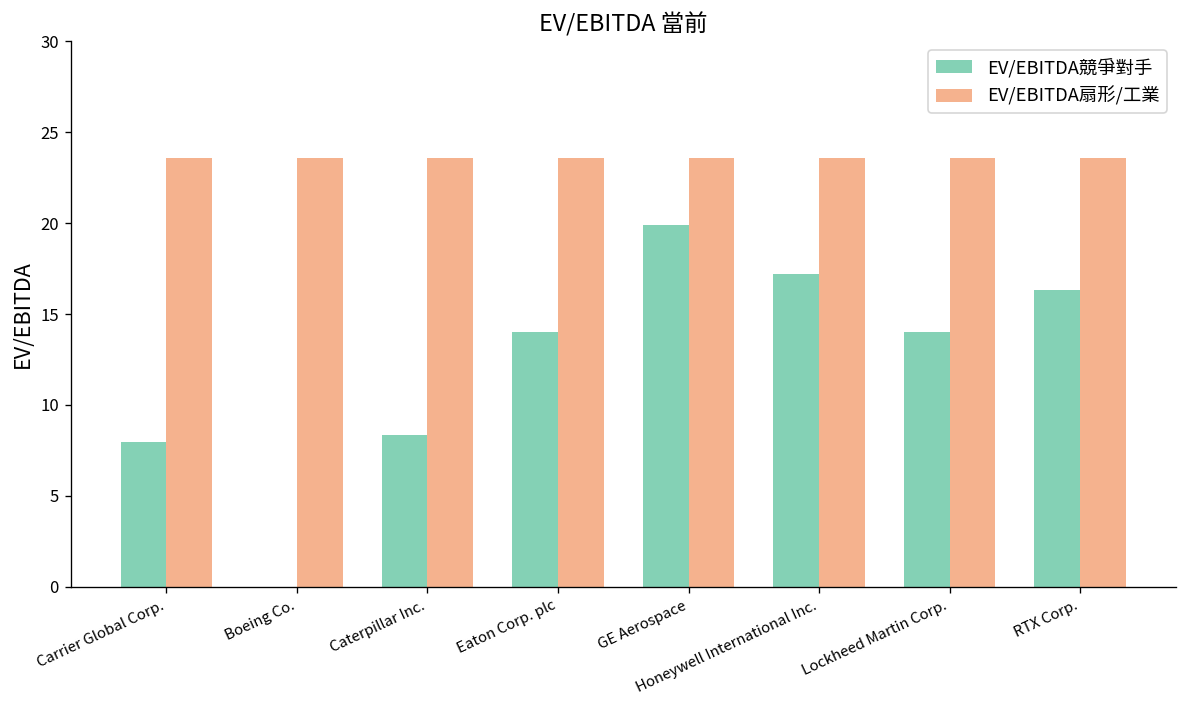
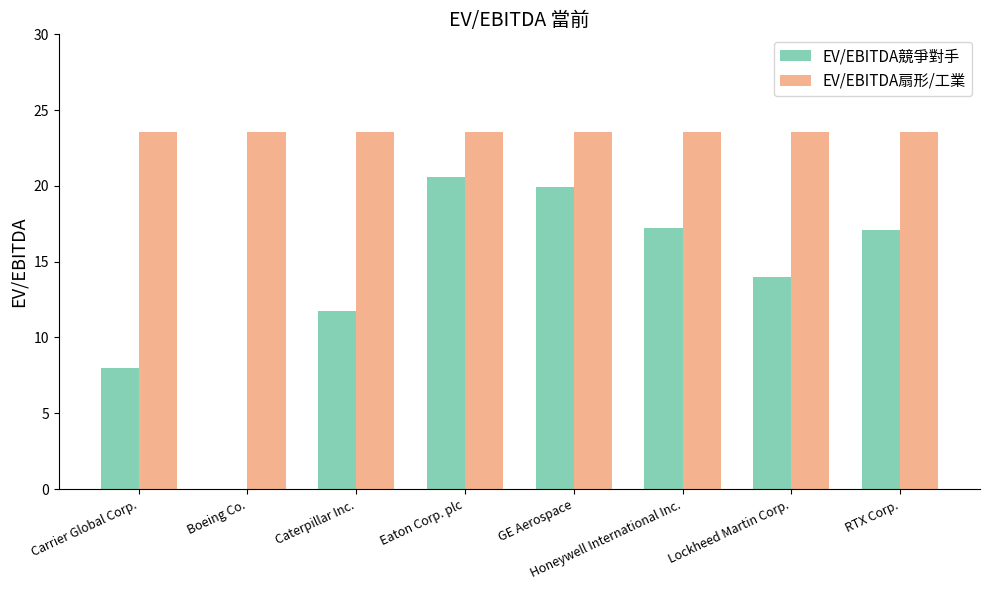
EV/EBITDA競爭對手, Caterpillar Inc.: 8.3 -> 11.8
EV/EBITDA競爭對手, Eaton Corp. plc: 14.0 -> 20.6
EV/EBITDA競爭對手, RTX Corp.: 16.3 -> 17.1
